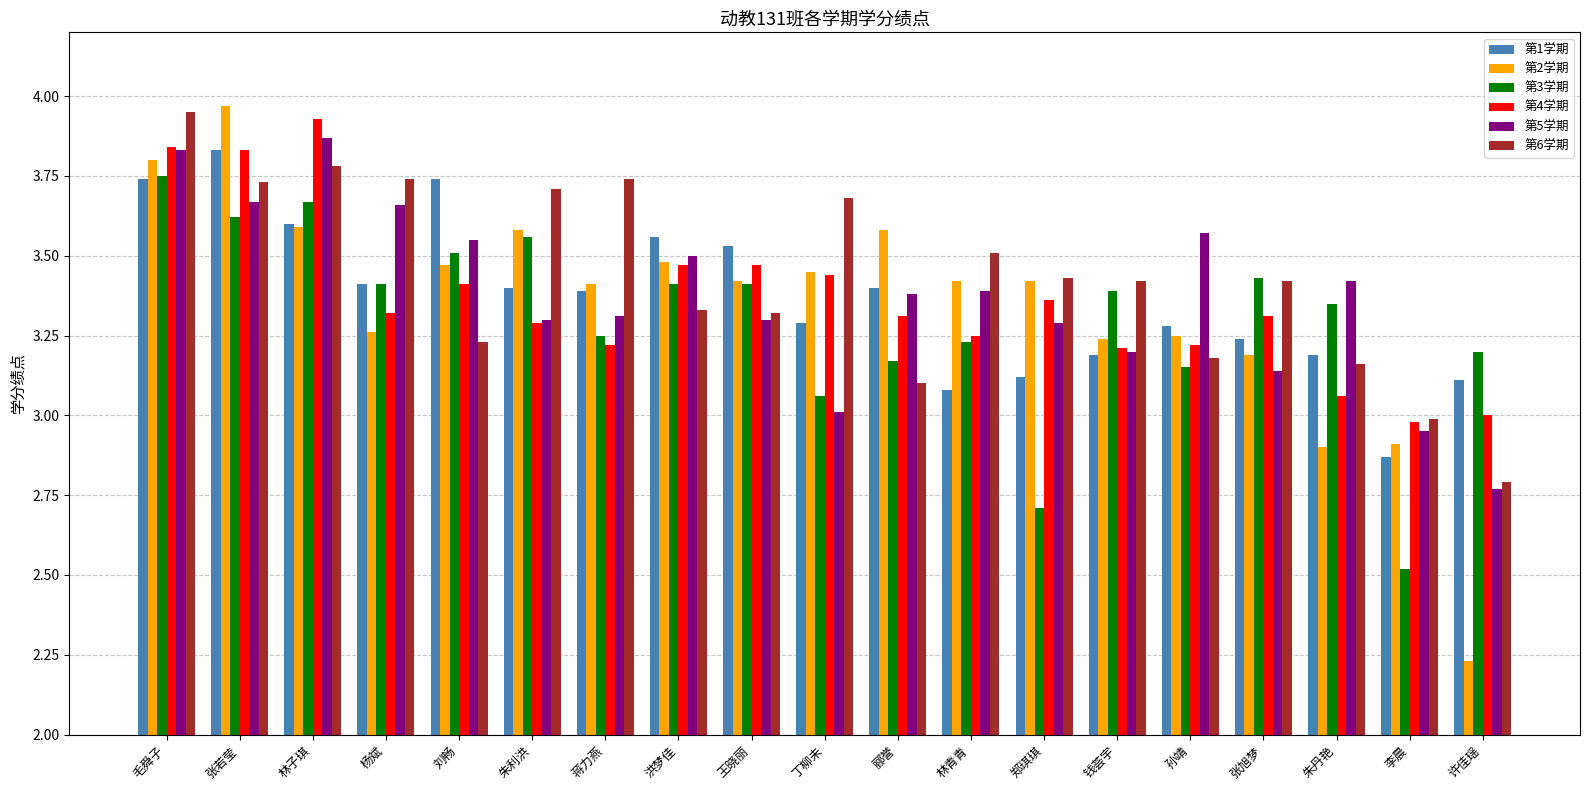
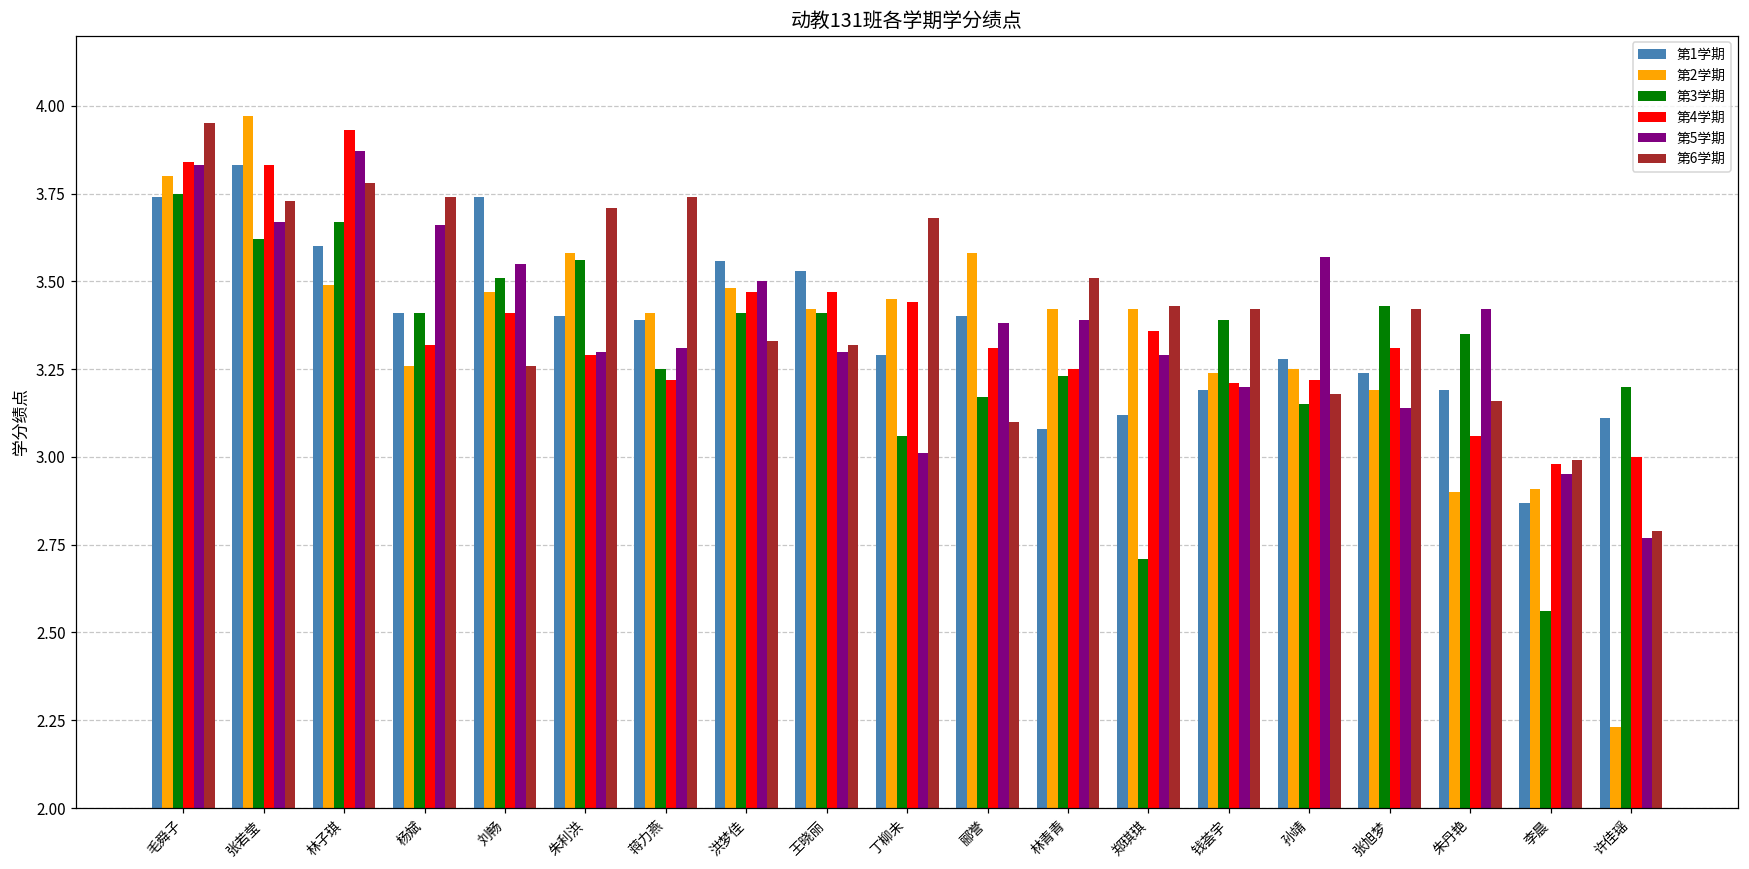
第2学期, 林子琪: 3.59 -> 3.49
第6学期, 刘畅: 3.23 -> 3.26
第3学期, 李晨: 2.52 -> 2.56
